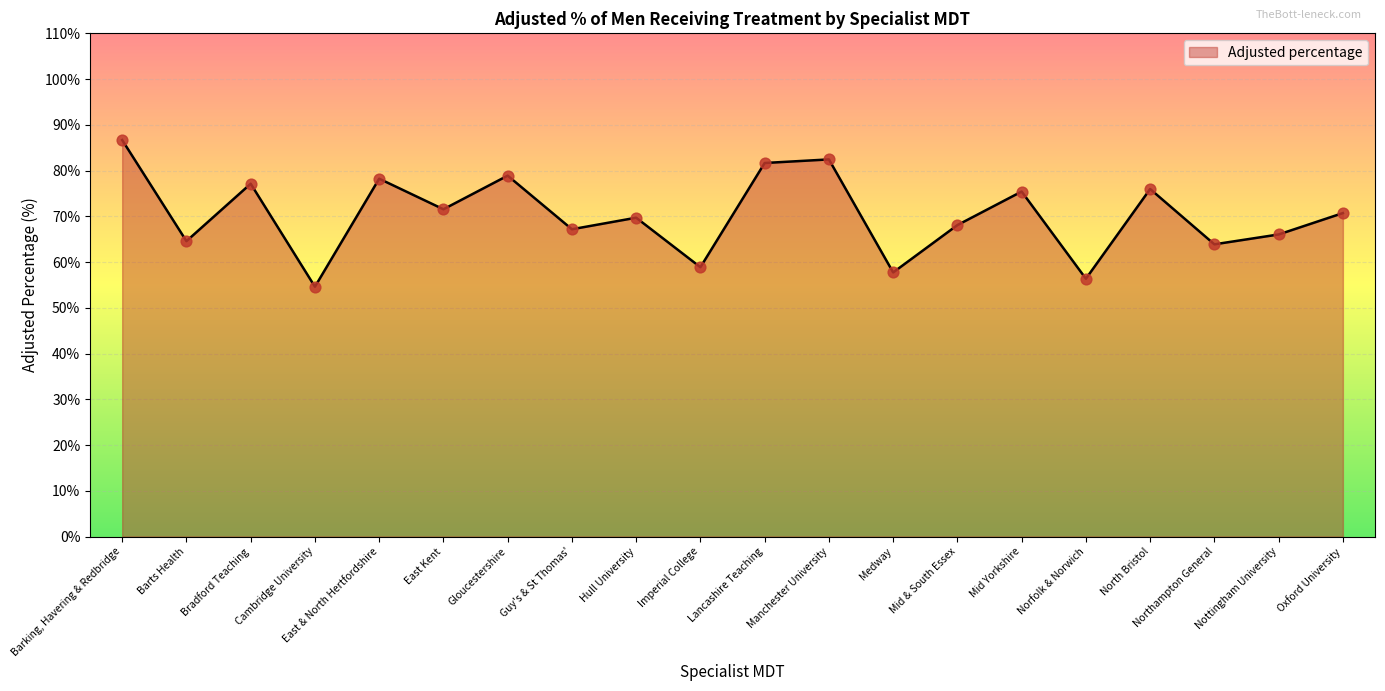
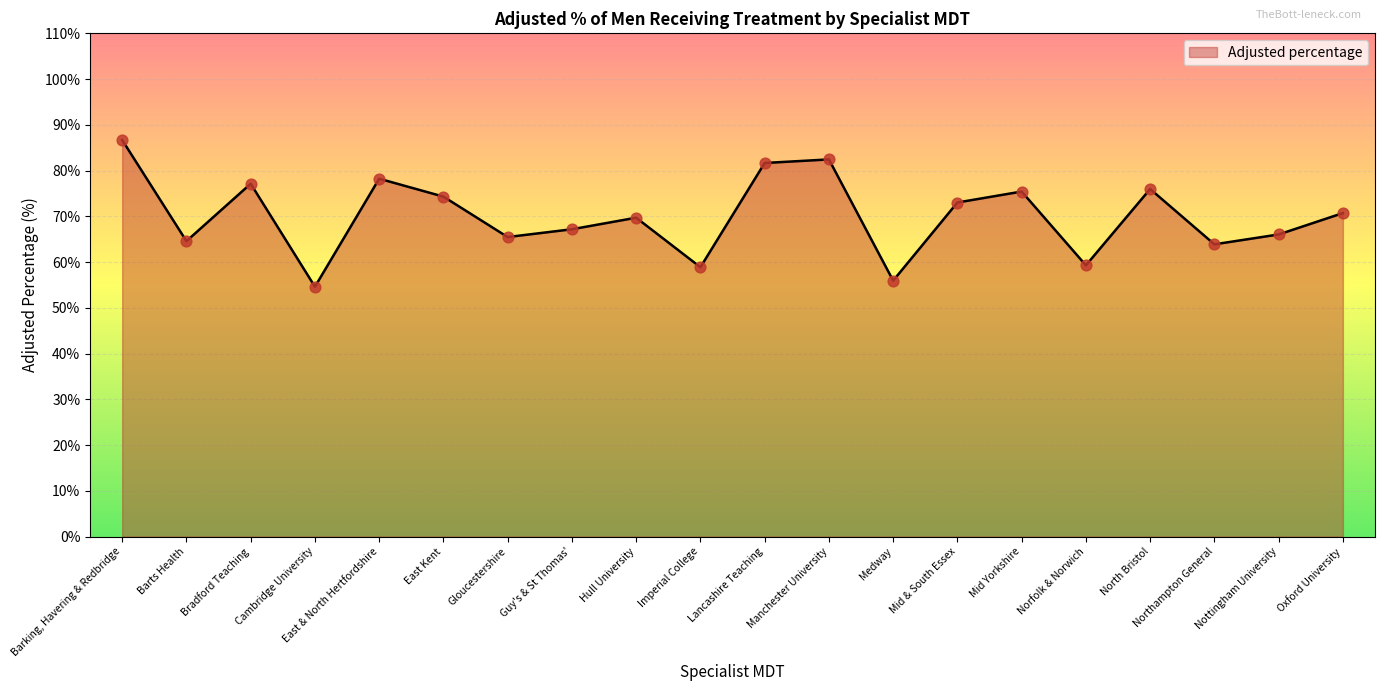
East Kent: 72% -> 74%
Gloucestershire: 79% -> 65%
Medway: 58% -> 56%
Mid & South Essex: 68% -> 73%
Norfolk & Norwich: 56% -> 59%
